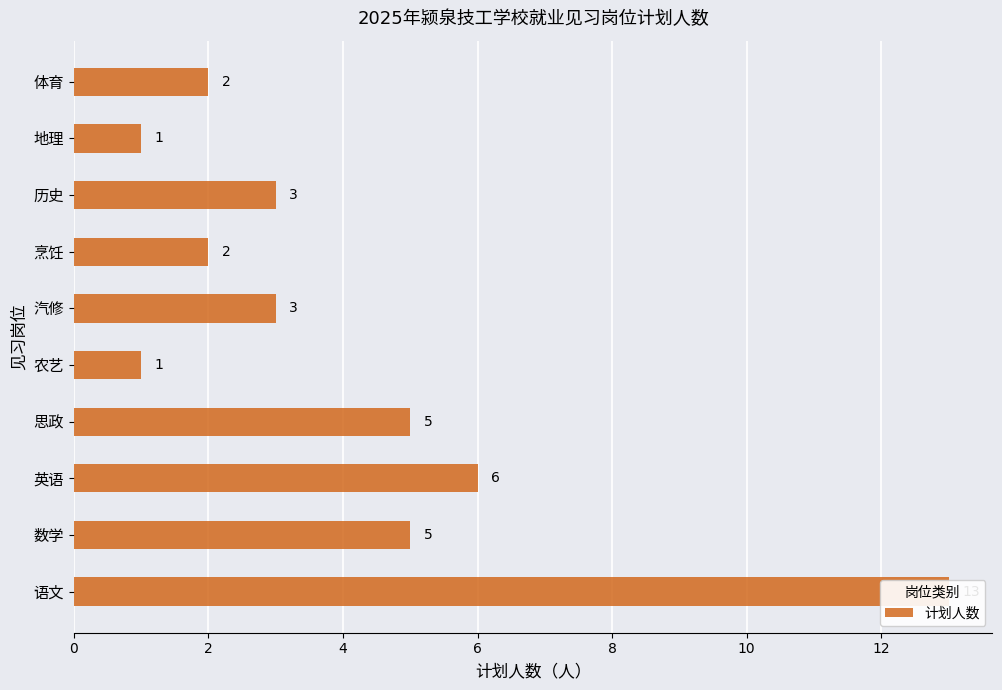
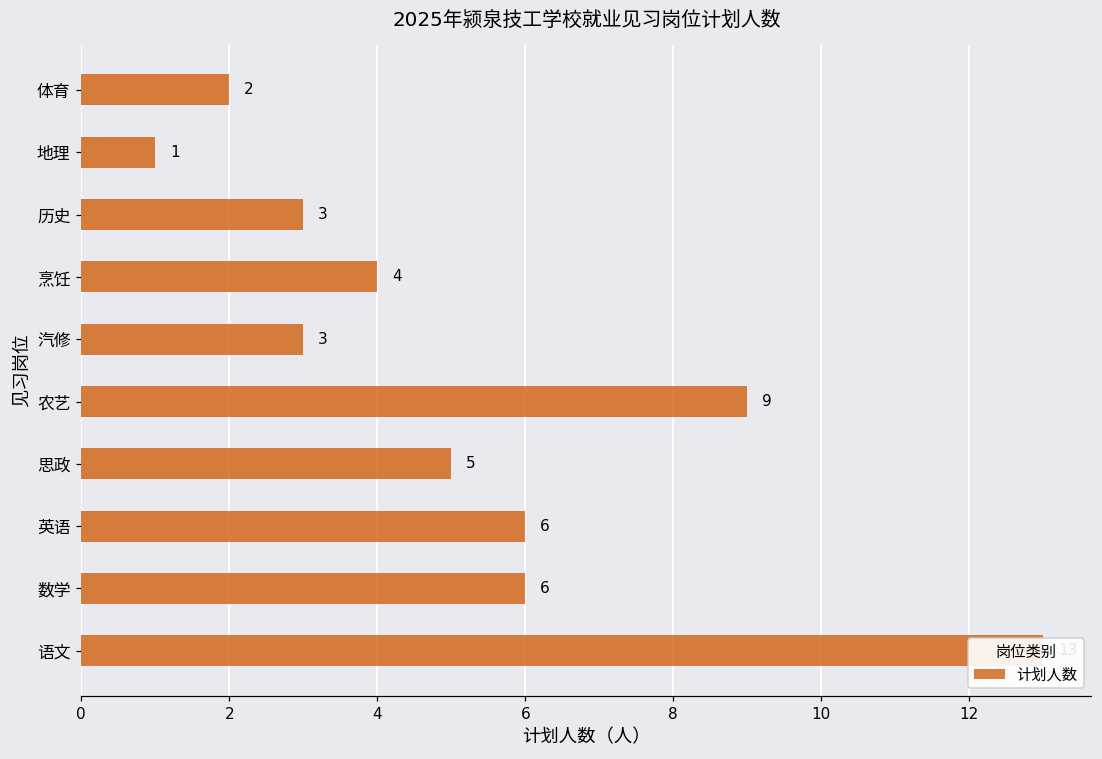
烹饪: 2 -> 4
农艺: 1 -> 9
数学: 5 -> 6
